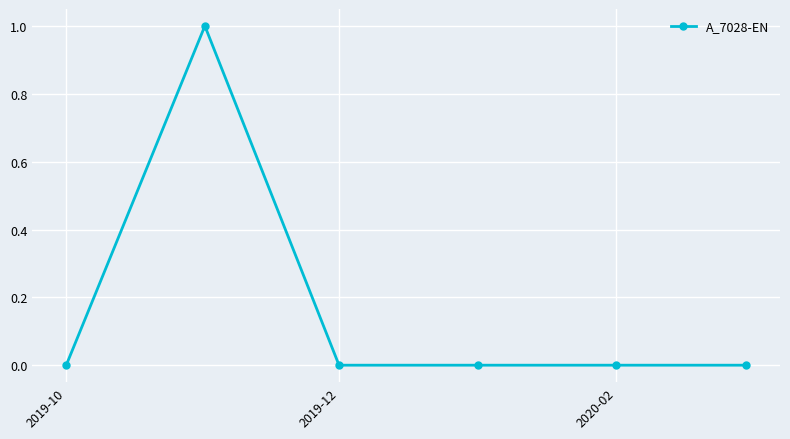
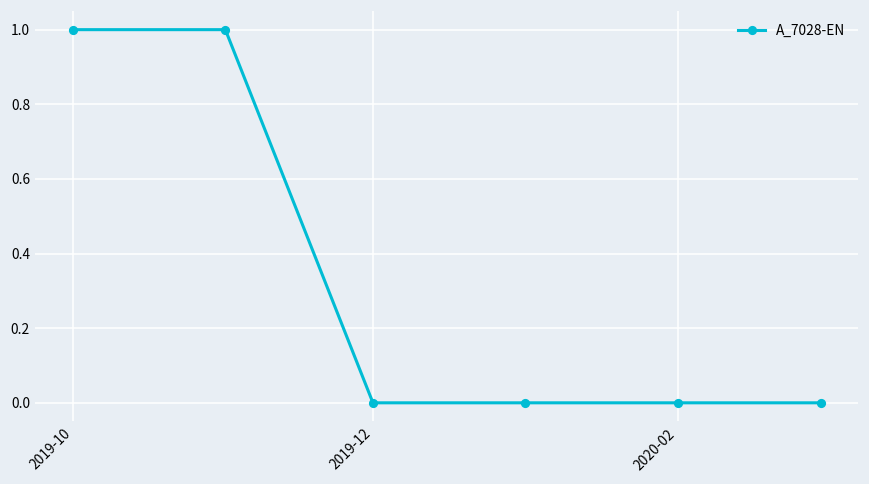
2019-10: 0 -> 1
